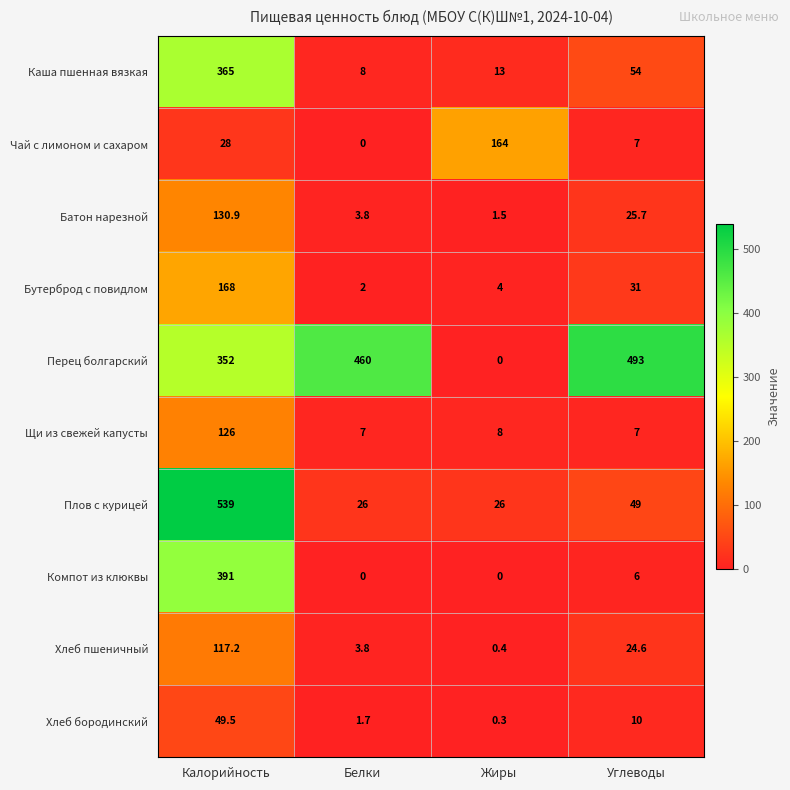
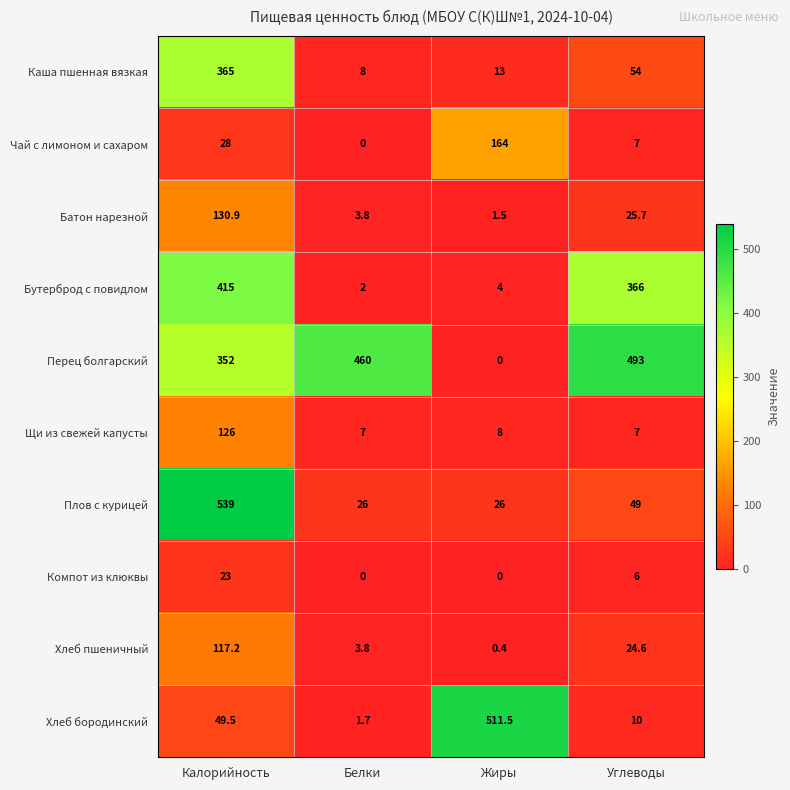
Бутерброд с повидлом, Калорийность: 168 -> 415
Бутерброд с повидлом, Углеводы: 31 -> 366
Компот из клюквы, Калорийность: 391 -> 23
Хлеб бородинский, Жиры: 0.3 -> 511.5
